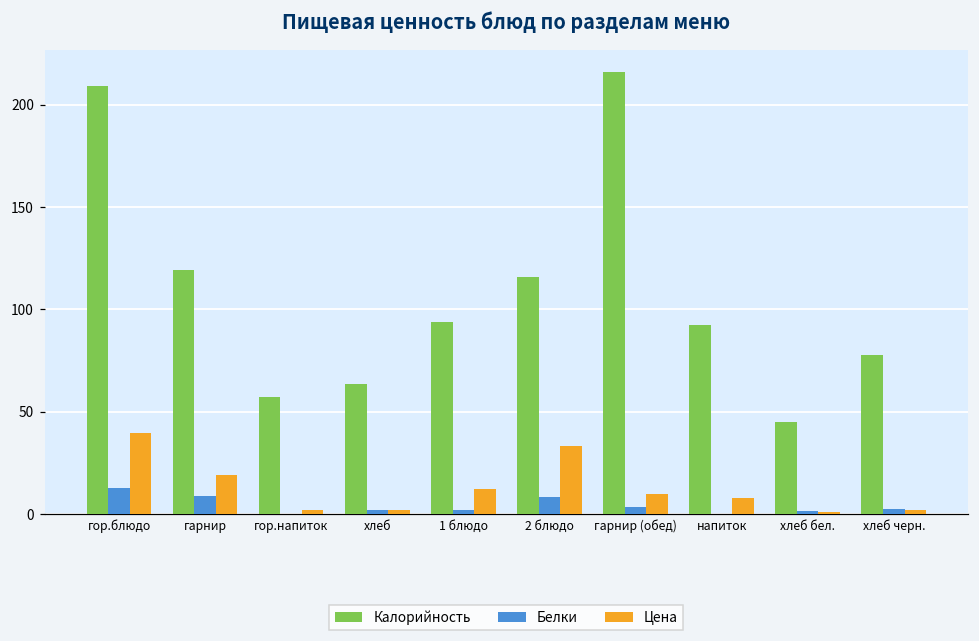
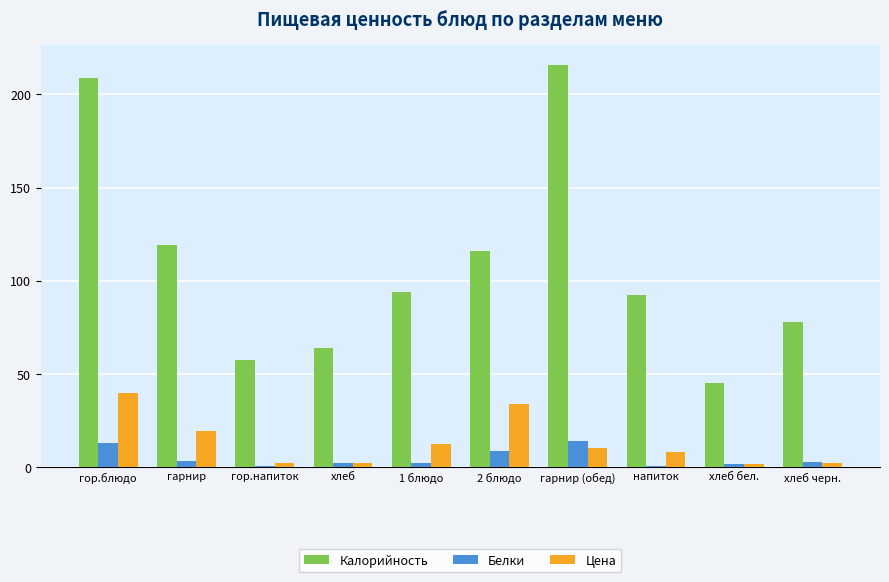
Белки, гарнир: 9 -> 3
Белки, гарнир (обед): 4 -> 14
